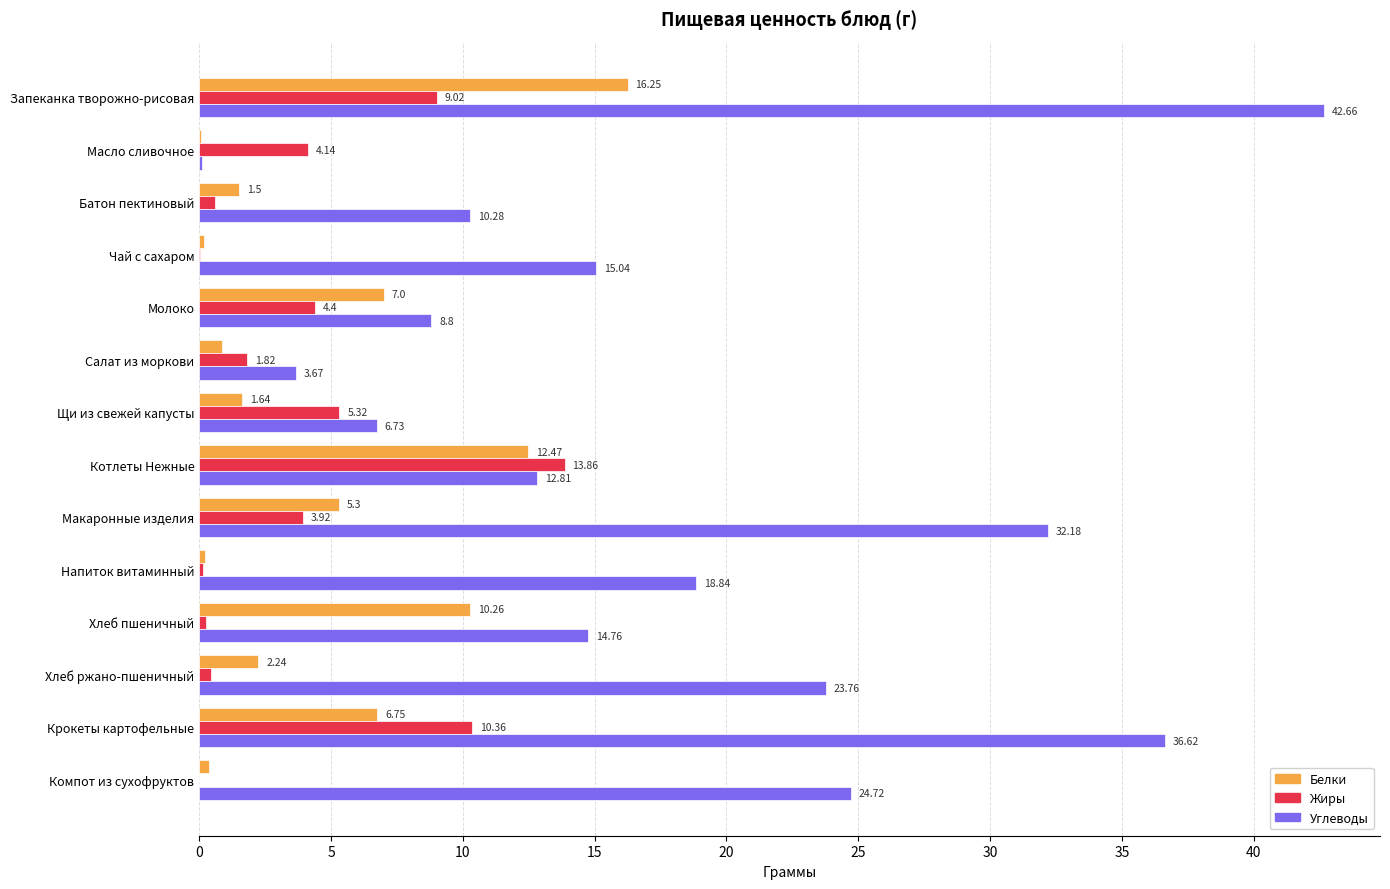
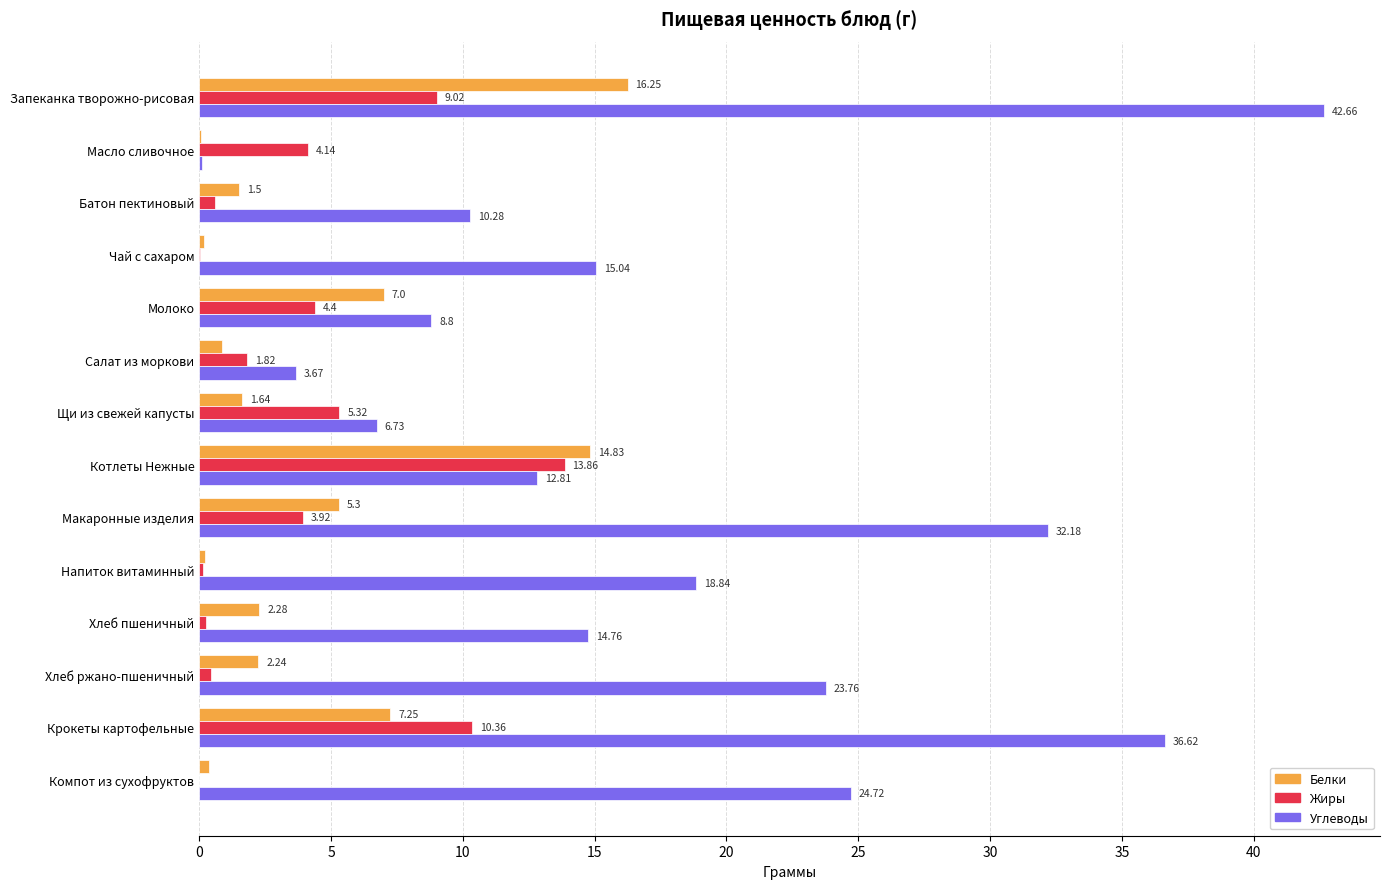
Белки, Котлеты Нежные: 12.47 -> 14.83
Белки, Хлеб пшеничный: 10.26 -> 2.28
Белки, Крокеты картофельные: 6.75 -> 7.25
